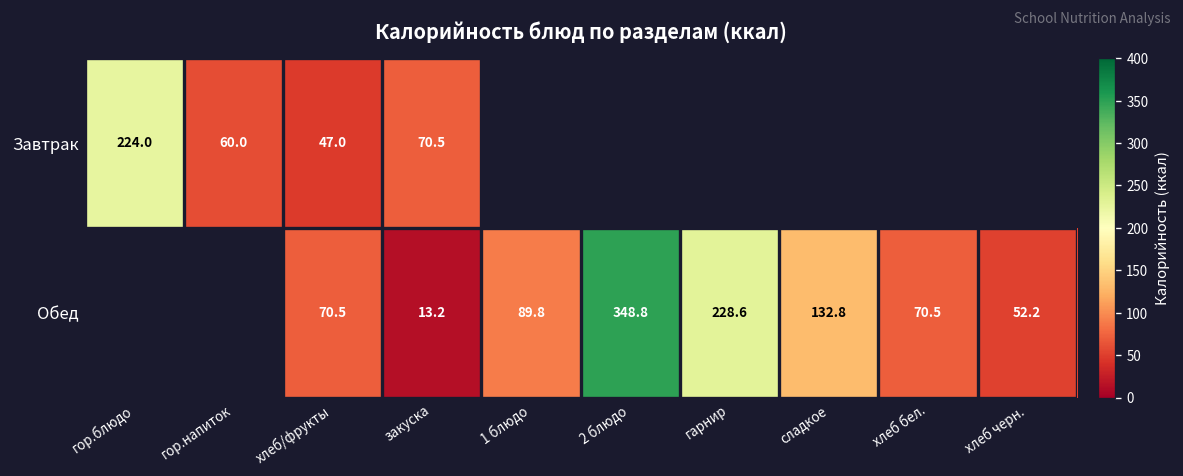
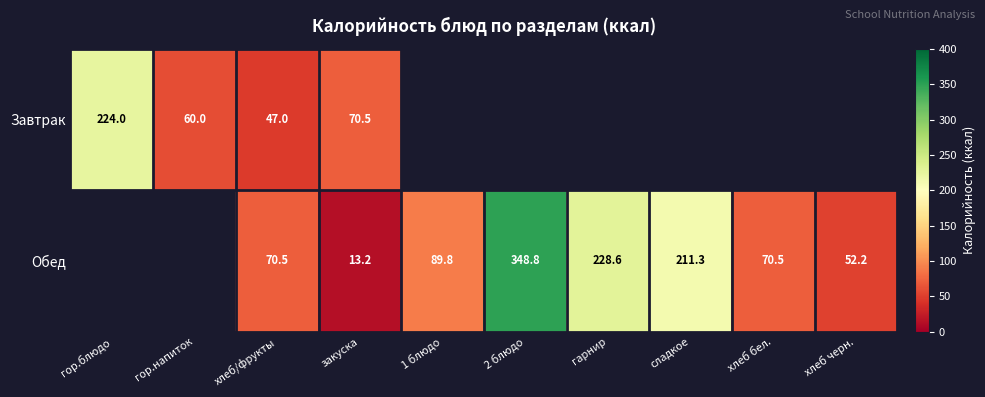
Обед, сладкое: 132.8 -> 211.3
